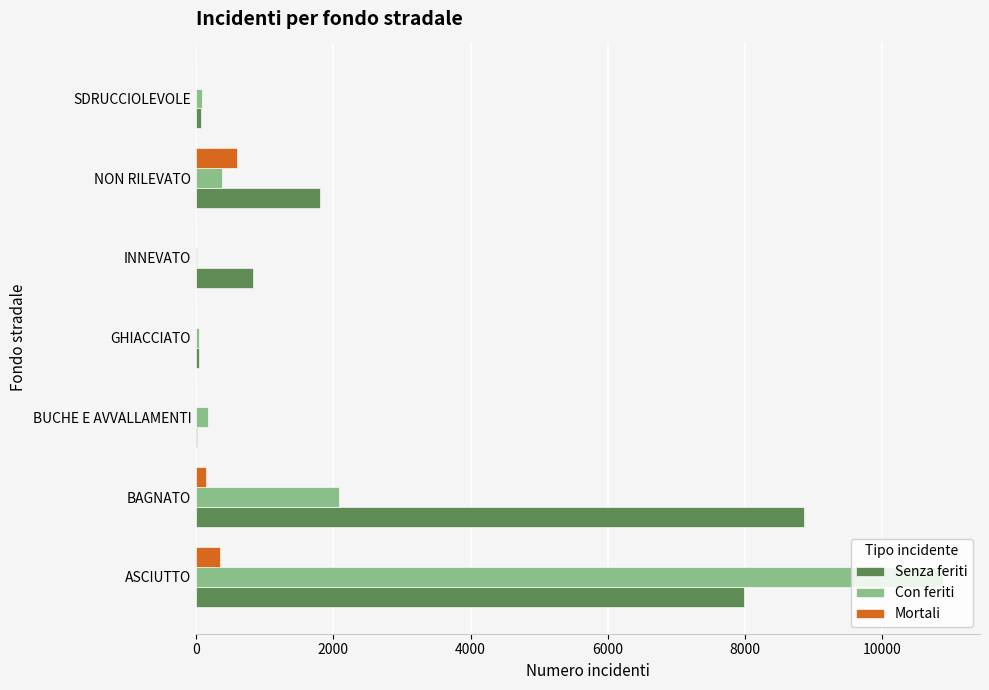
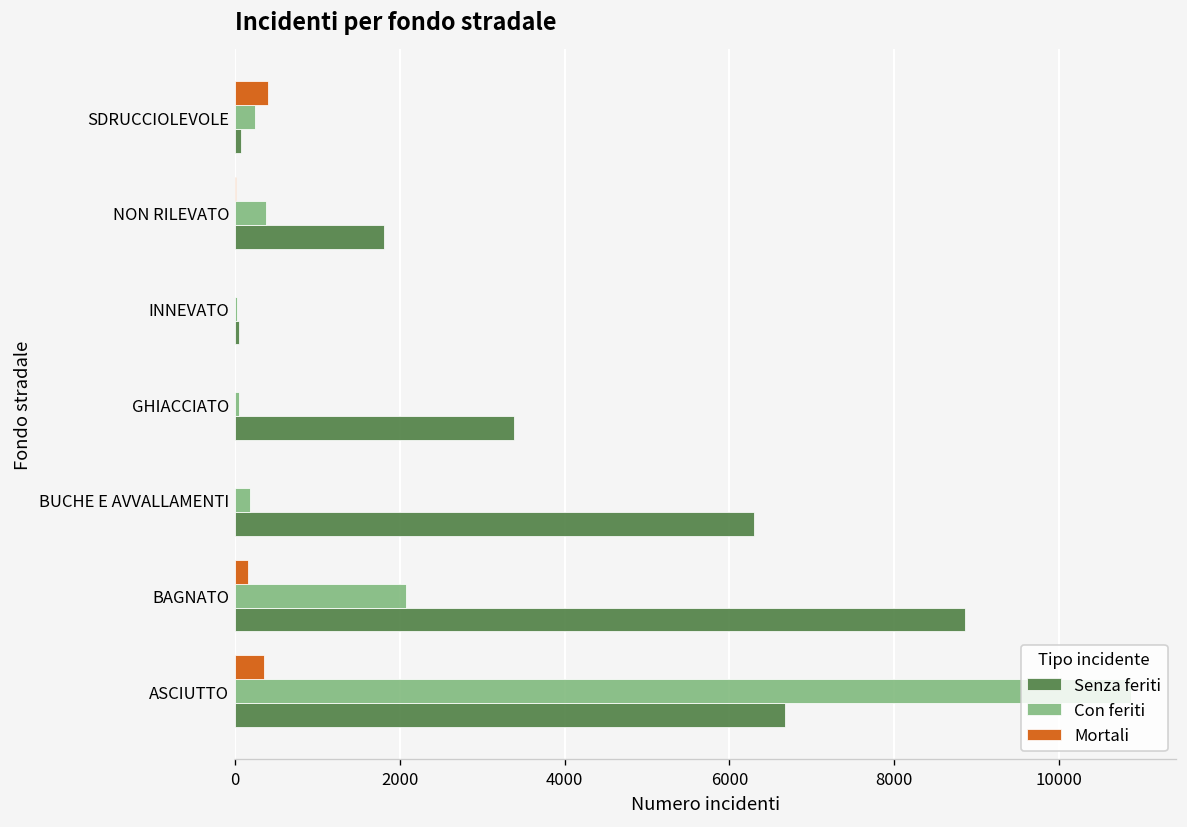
Mortali, SDRUCCIOLEVOLE: 0 -> 400
Con feriti, SDRUCCIOLEVOLE: 100 -> 200
Mortali, NON RILEVATO: 600 -> 0
Senza feriti, INNEVATO: 800 -> 0
Senza feriti, GHIACCIATO: 0 -> 3400
Senza feriti, BUCHE E AVVALLAMENTI: 0 -> 6300
Senza feriti, ASCIUTTO: 8000 -> 6700
